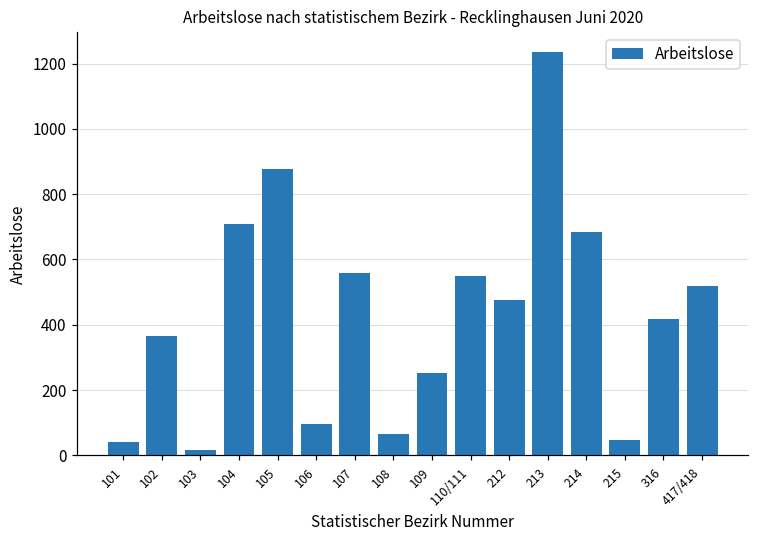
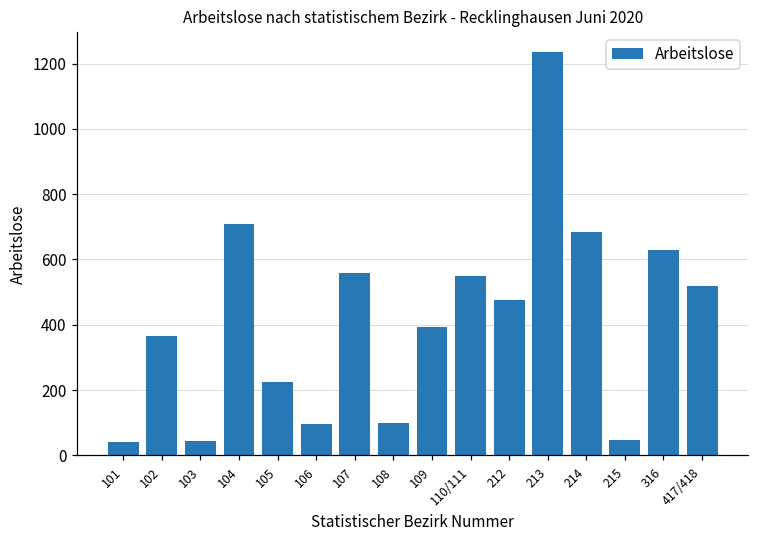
103: 20 -> 50
105: 880 -> 230
108: 70 -> 100
109: 250 -> 390
316: 420 -> 630
